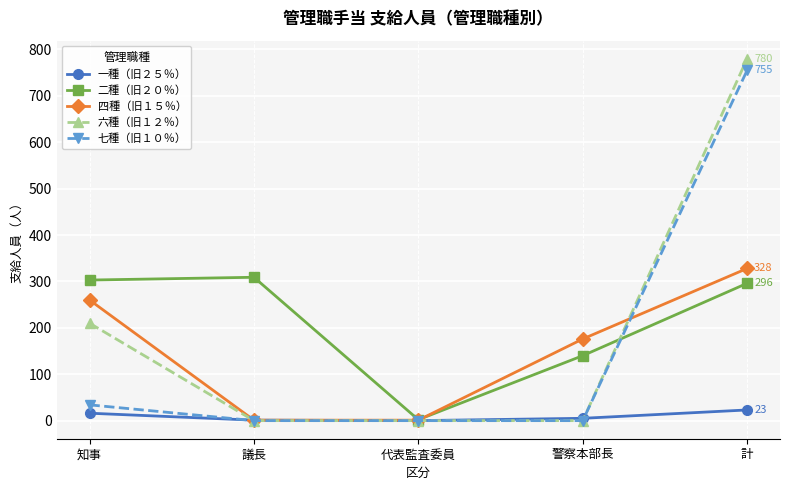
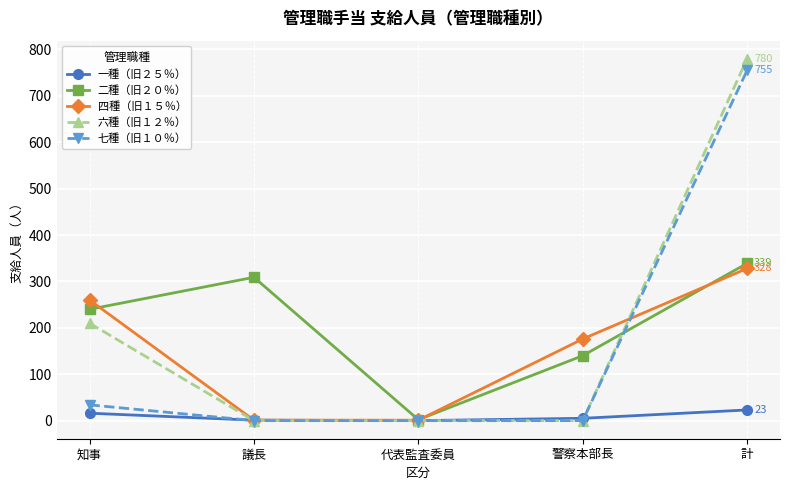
二種（旧２０％）, 知事: 300 -> 240
二種（旧２０％）, 計: 296 -> 339
